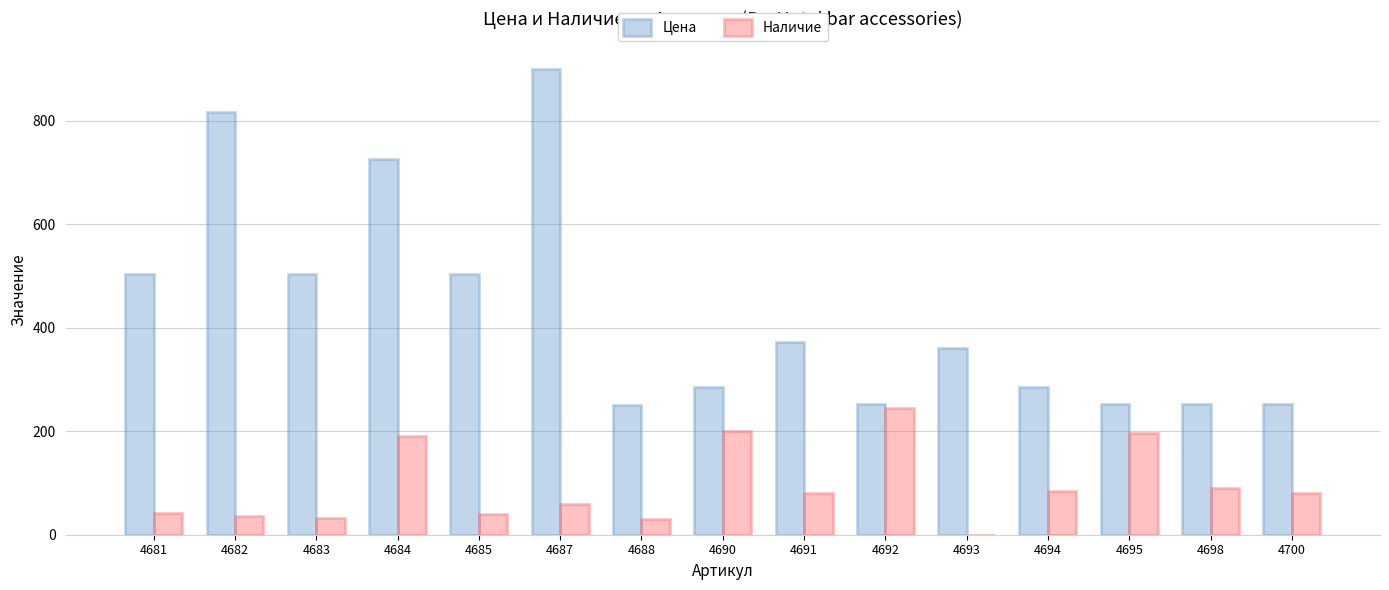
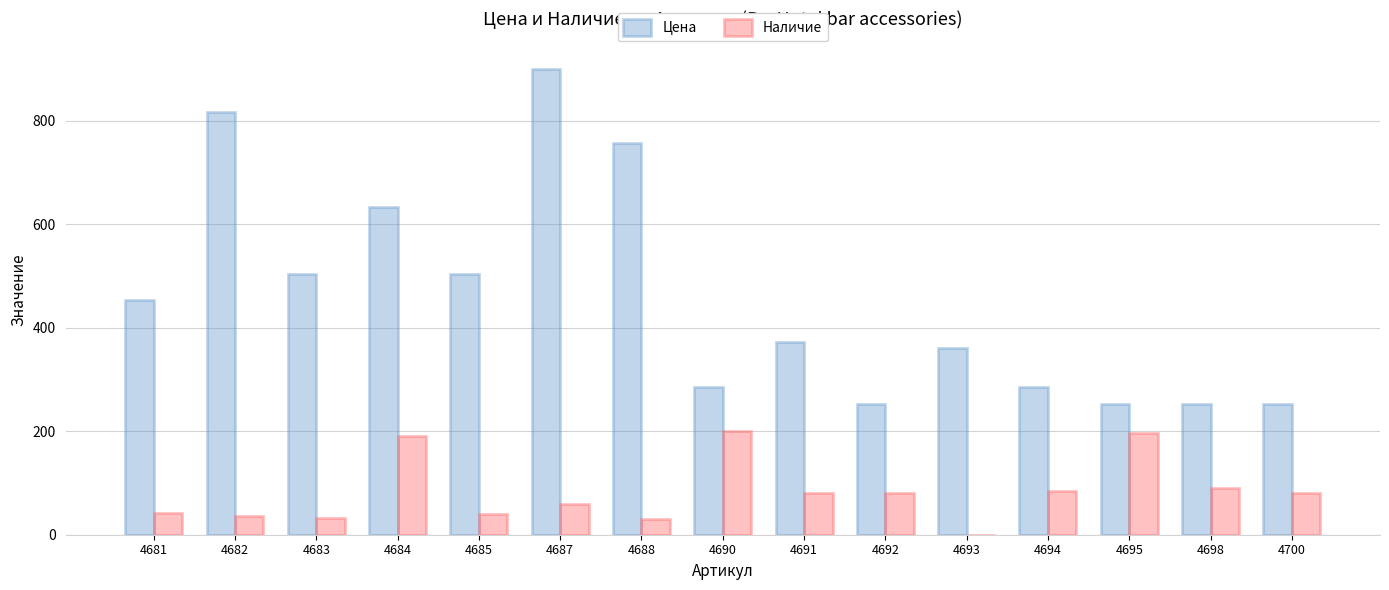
Цена, 4681: 500 -> 450
Цена, 4684: 730 -> 630
Цена, 4688: 250 -> 760
Наличие, 4692: 240 -> 80
